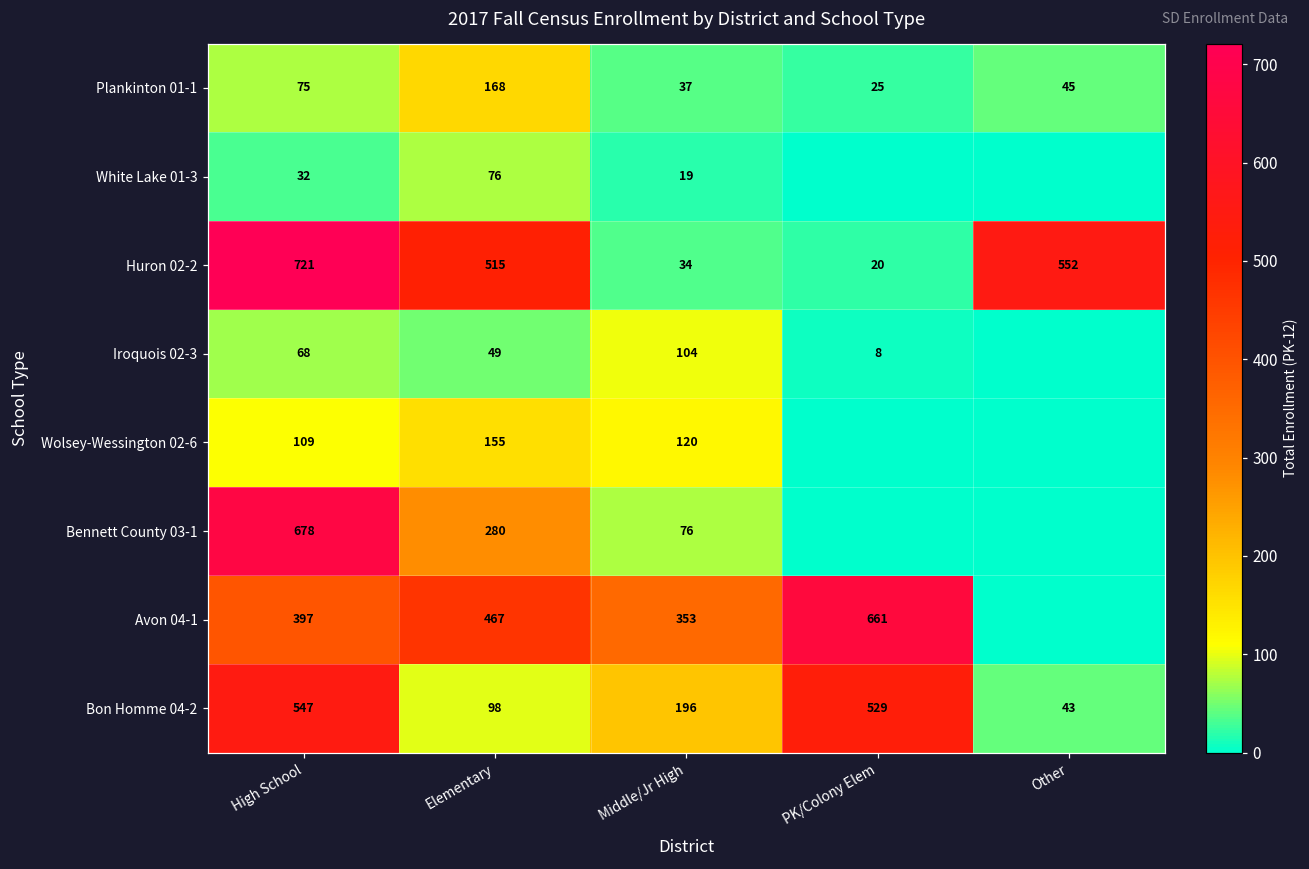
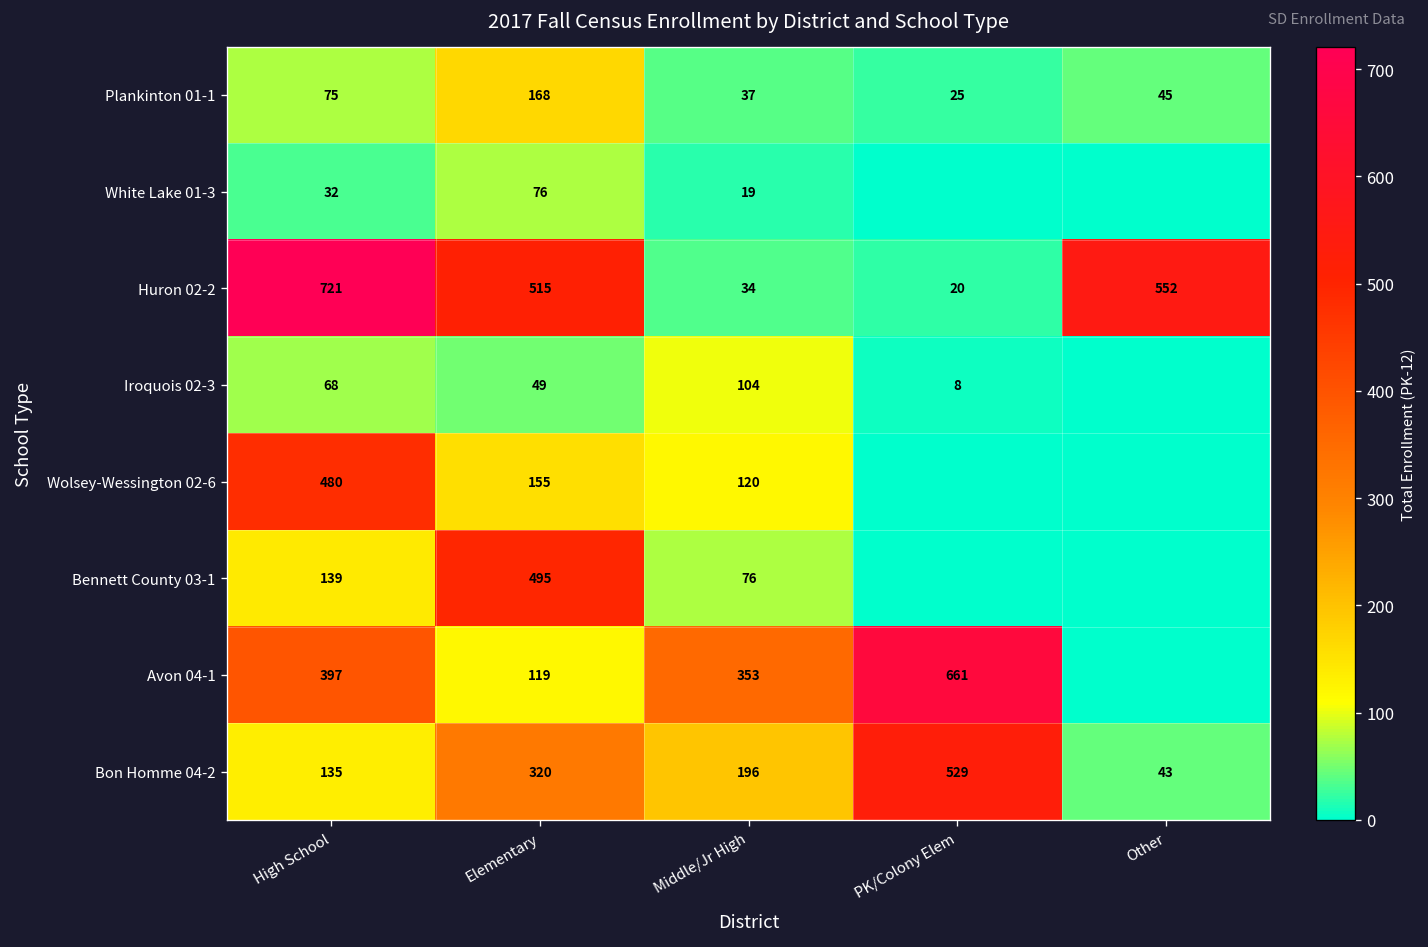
Wolsey-Wessington 02-6, High School: 109 -> 480
Bennett County 03-1, High School: 678 -> 139
Bennett County 03-1, Elementary: 280 -> 495
Avon 04-1, Elementary: 467 -> 119
Bon Homme 04-2, High School: 547 -> 135
Bon Homme 04-2, Elementary: 98 -> 320
